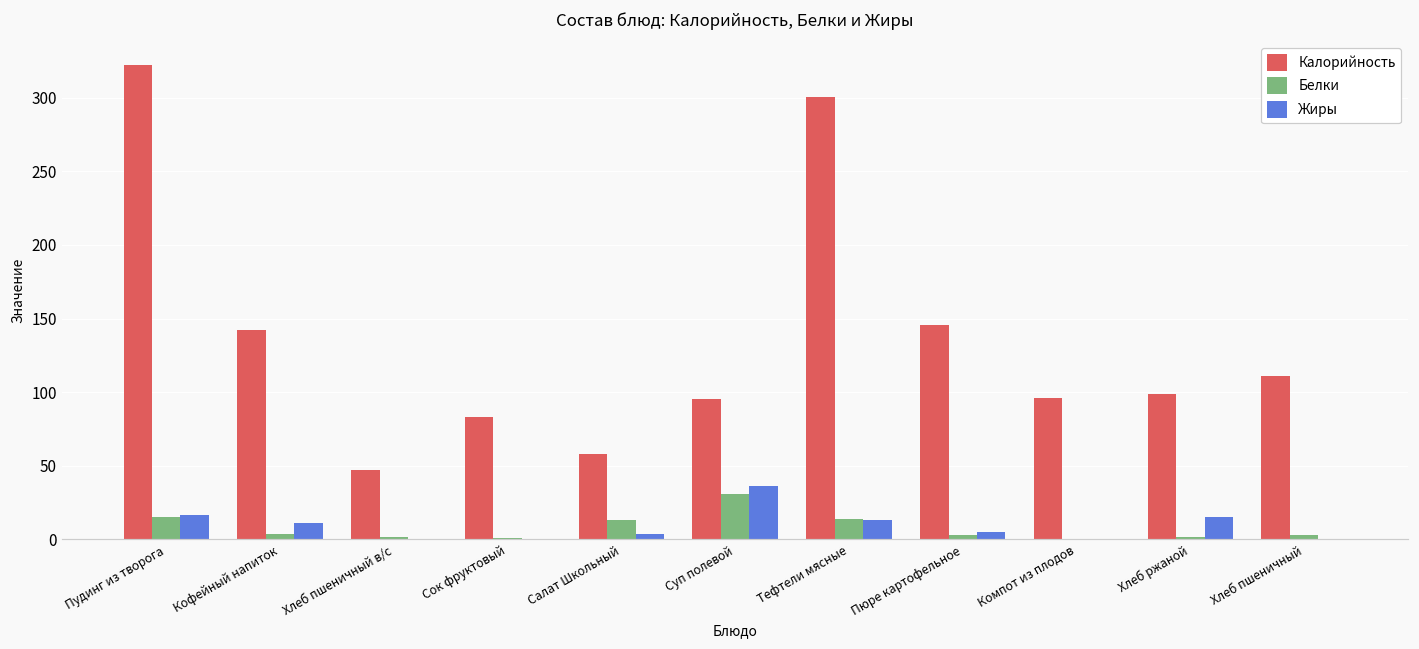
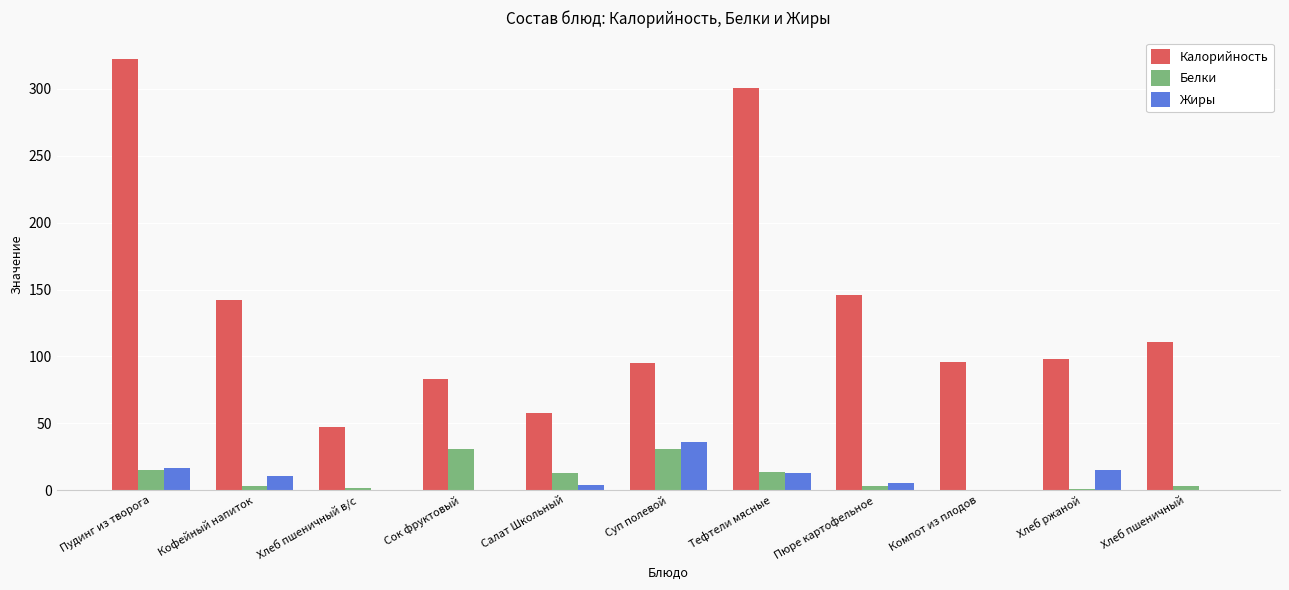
Белки, Сок фруктовый: 1 -> 31
